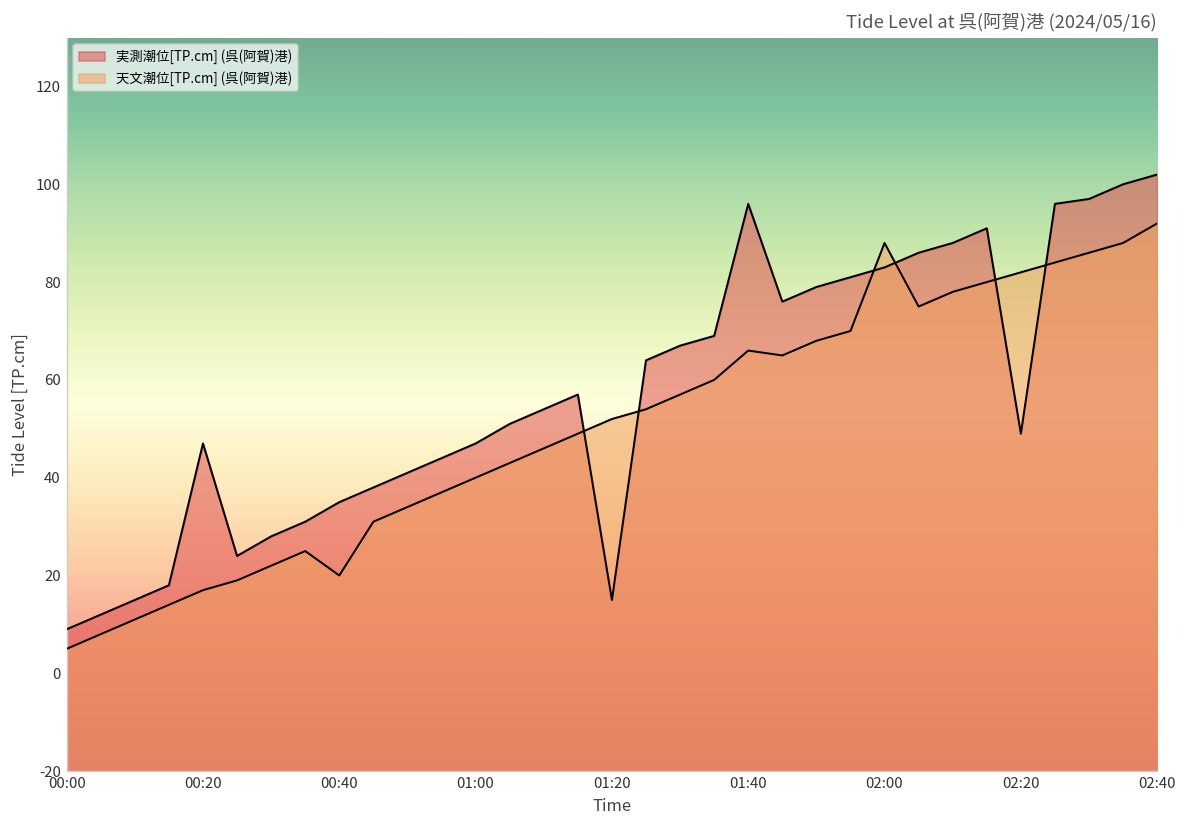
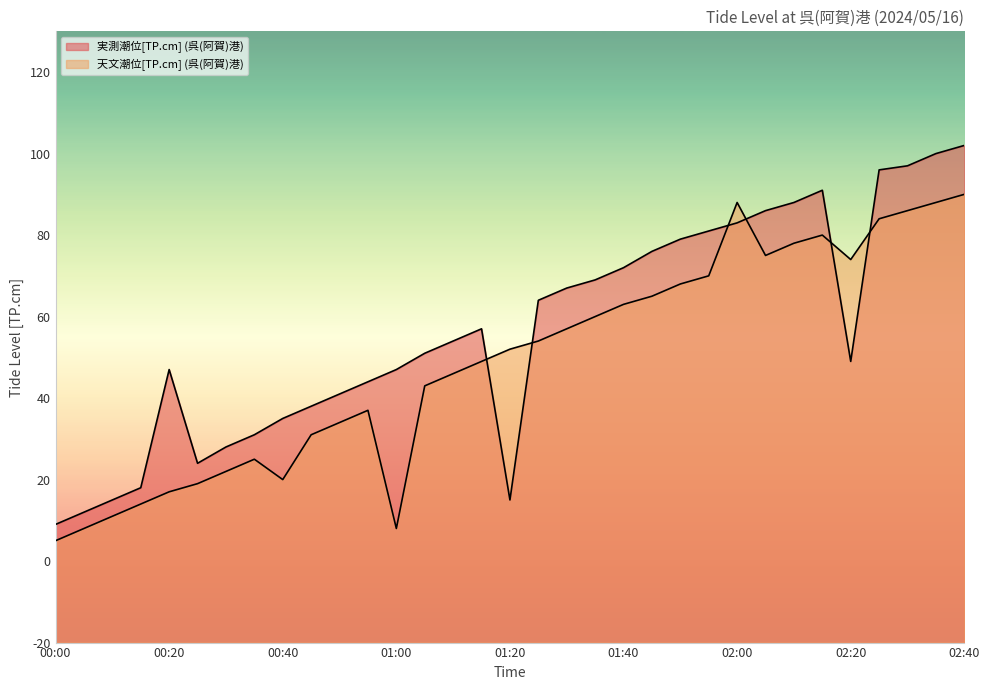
天文潮位[TP.cm] (呉(阿賀)港), 01:00: 40 -> 8
実測潮位[TP.cm] (呉(阿賀)港), 01:40: 96 -> 72
天文潮位[TP.cm] (呉(阿賀)港), 01:40: 66 -> 63
天文潮位[TP.cm] (呉(阿賀)港), 02:20: 82 -> 74
天文潮位[TP.cm] (呉(阿賀)港), 02:40: 92 -> 90
